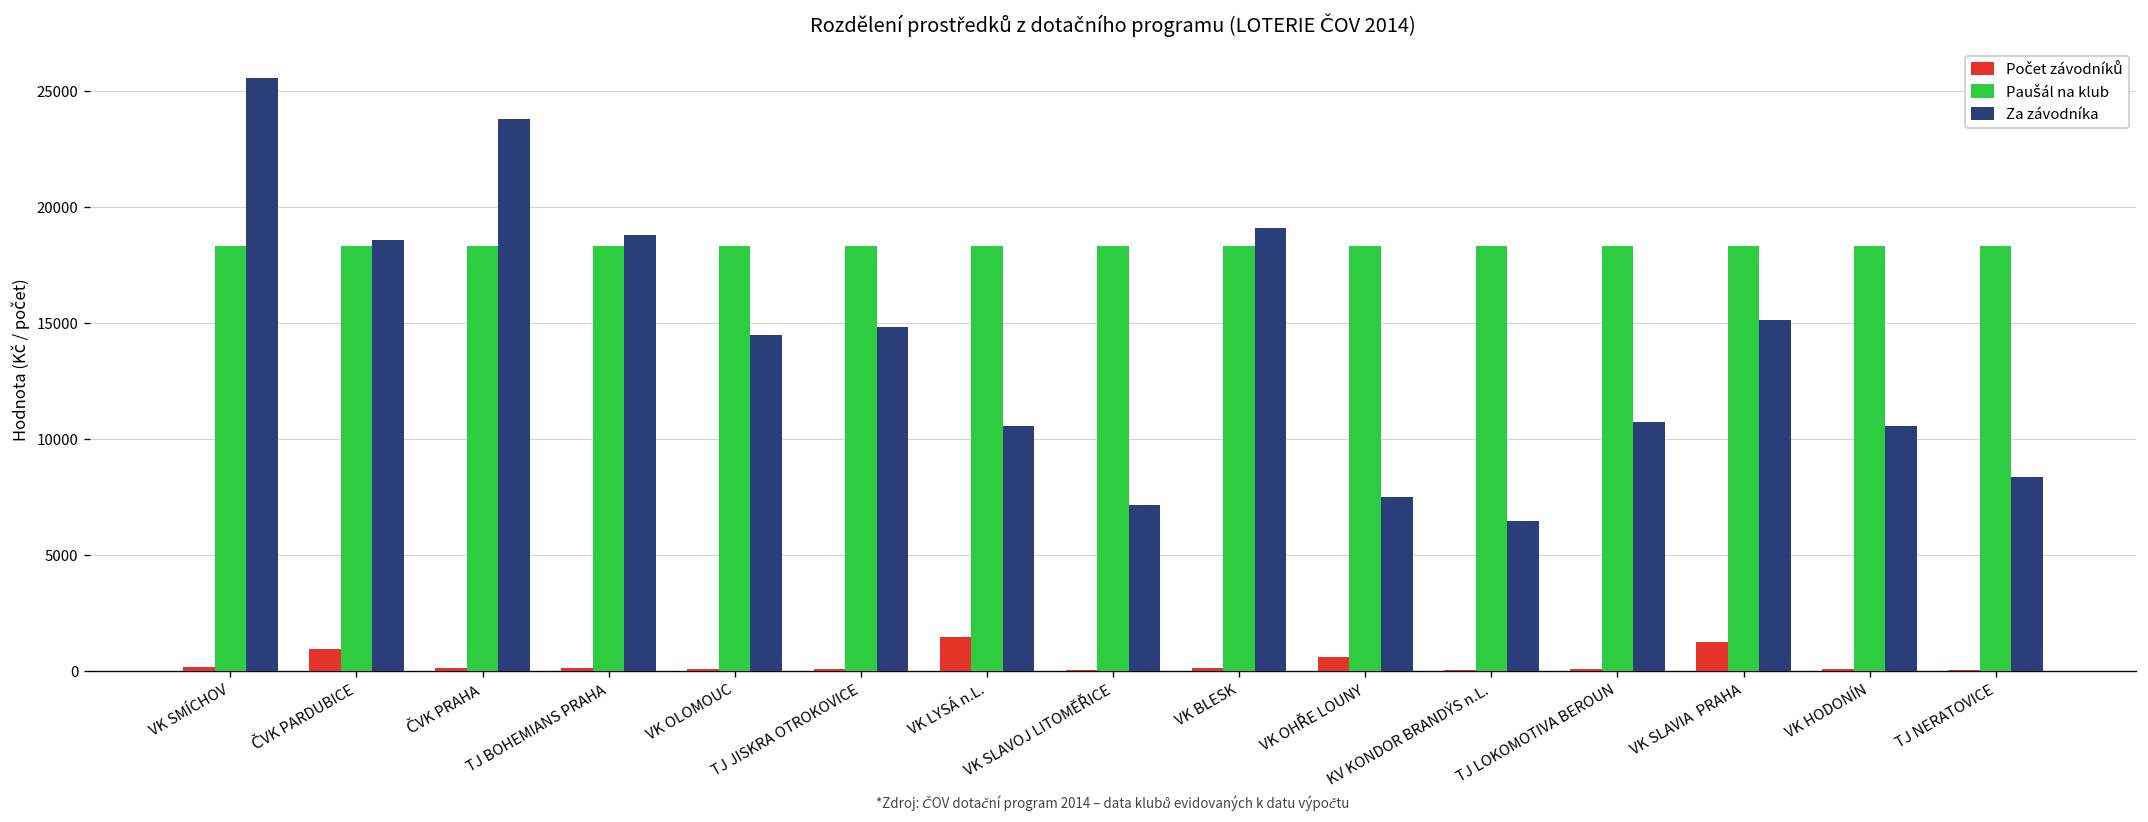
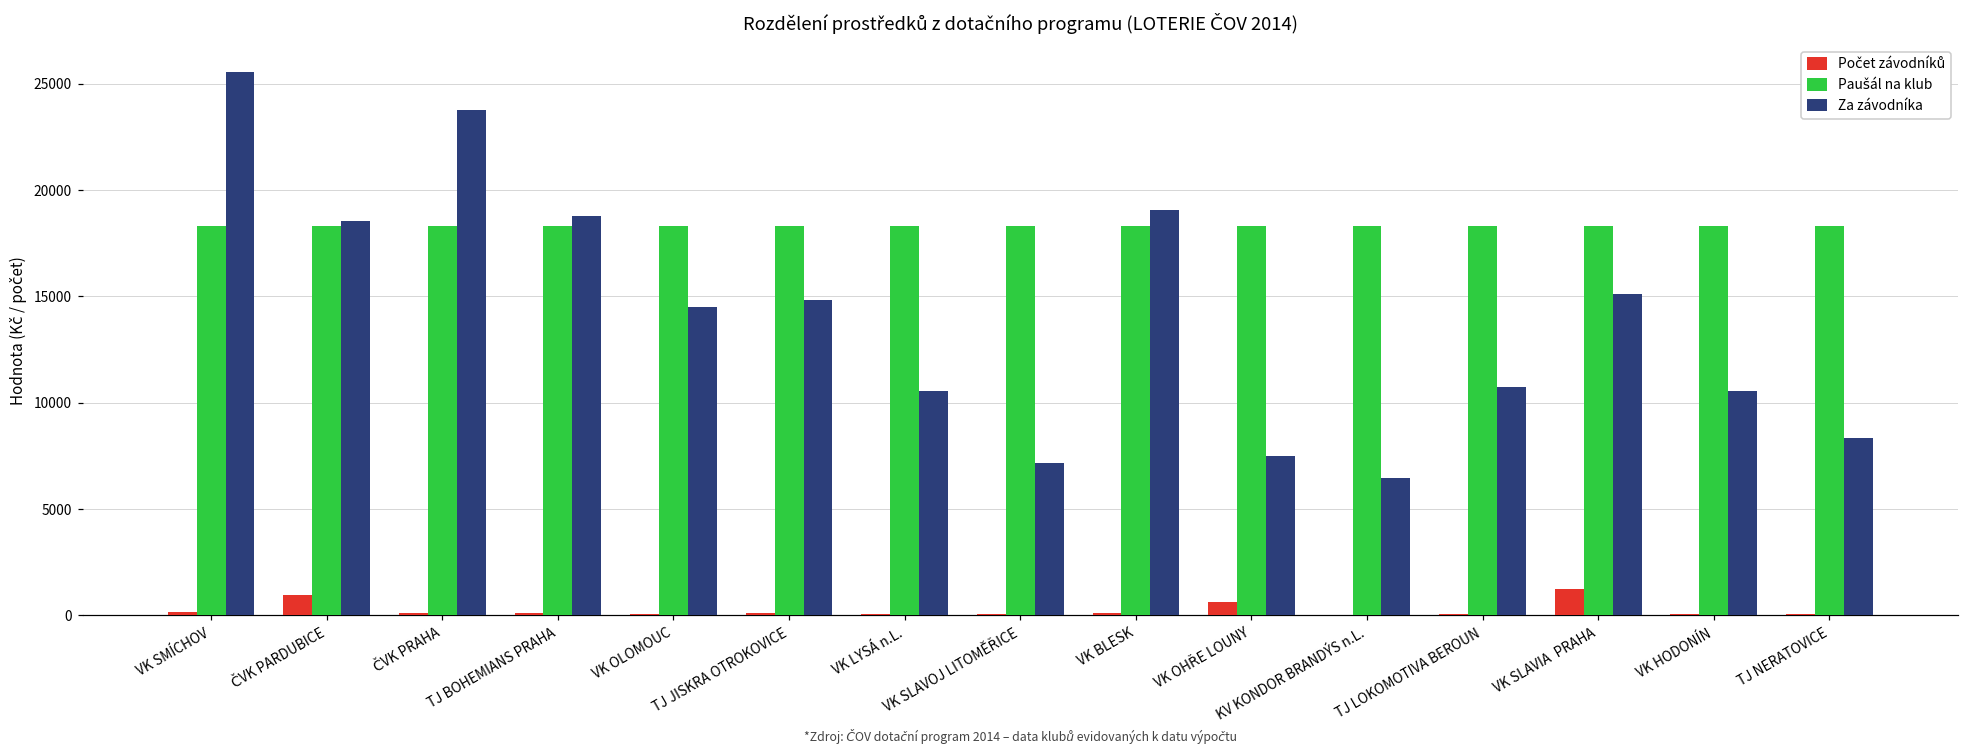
Počet závodníků, VK LYSÁ n.L.: 1500 -> 100
